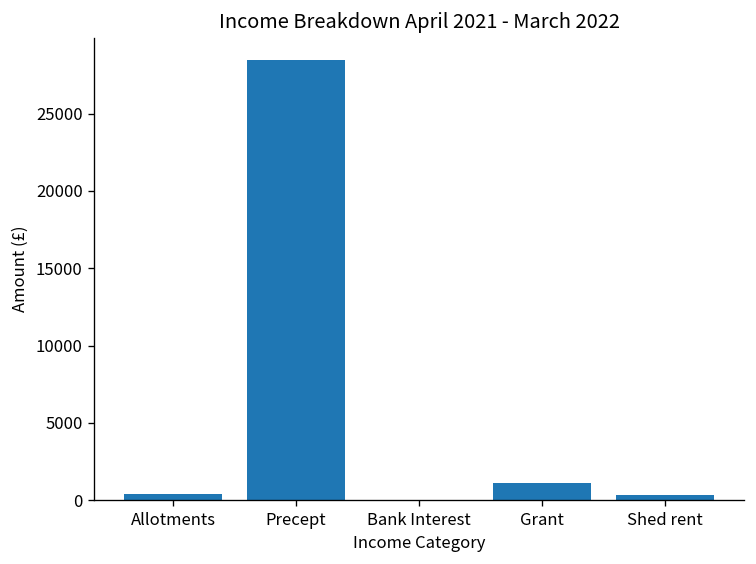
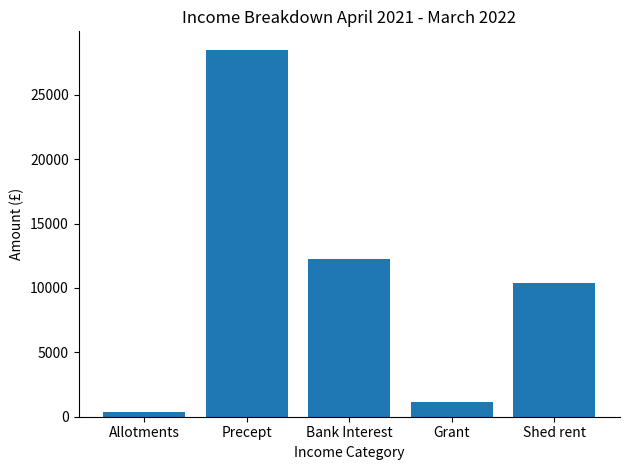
Bank Interest: 0 -> 12200
Shed rent: 300 -> 10300
